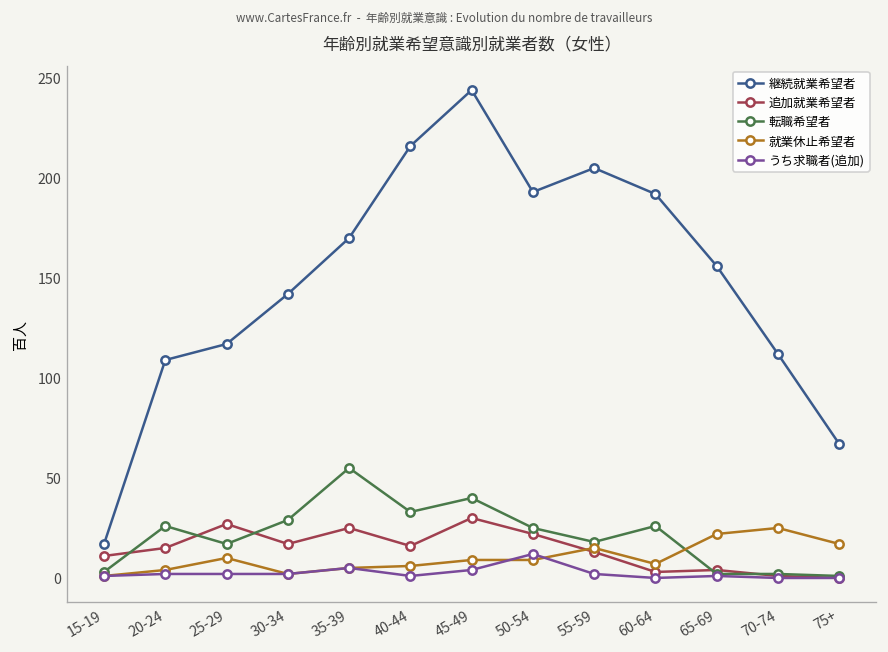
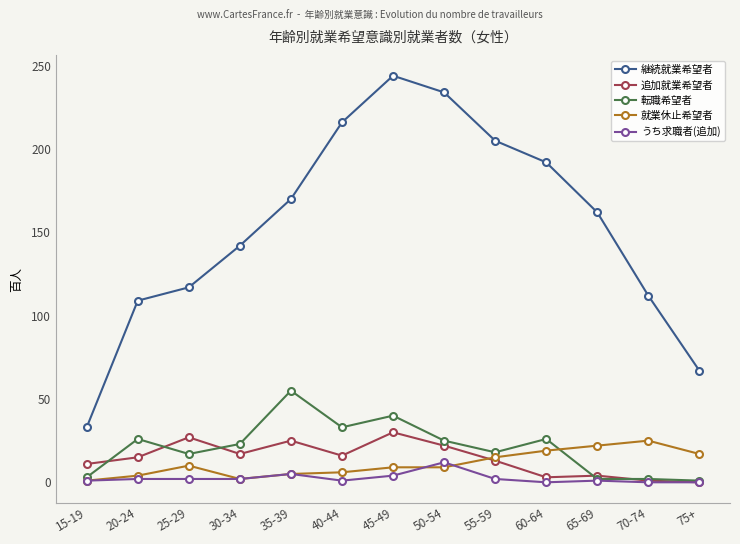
継続就業希望者, 15-19: 17 -> 33
転職希望者, 30-34: 29 -> 23
継続就業希望者, 50-54: 193 -> 234
就業休止希望者, 60-64: 7 -> 19
継続就業希望者, 65-69: 156 -> 162
